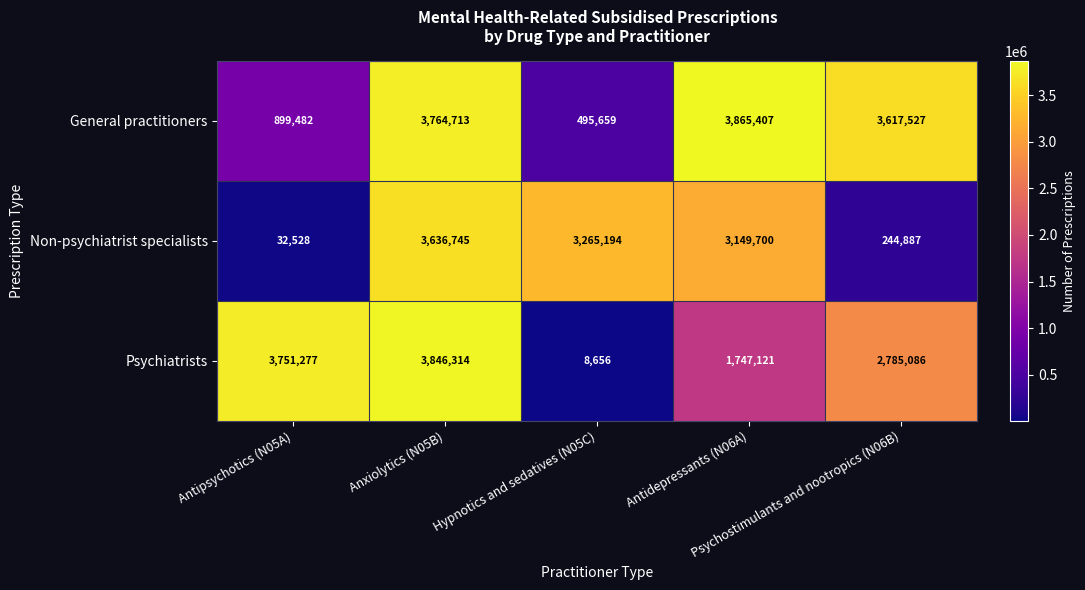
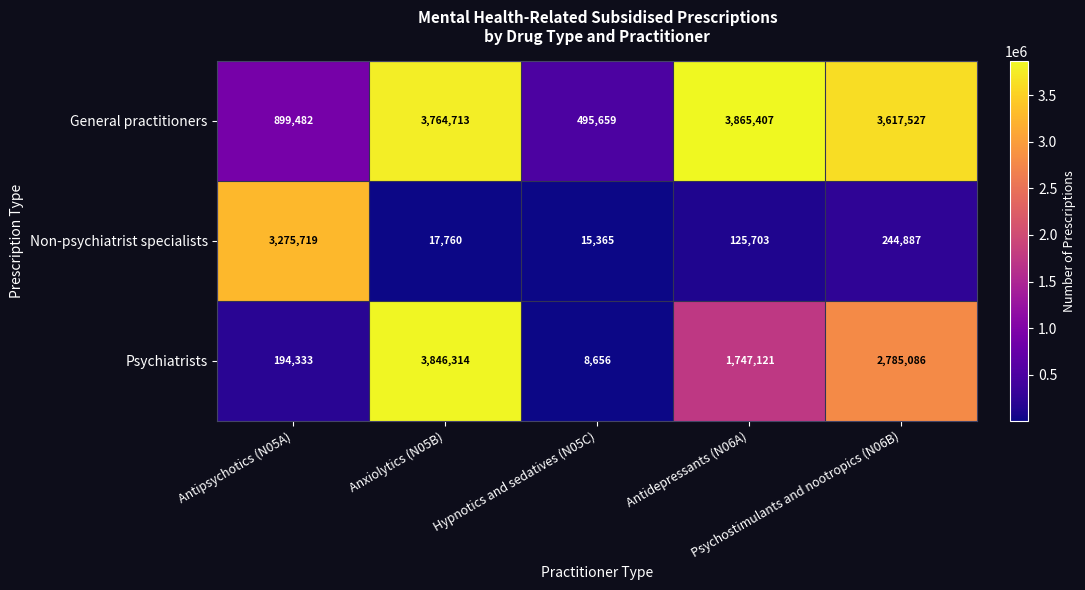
Non-psychiatrist specialists, Antipsychotics (N05A): 32,528 -> 3,275,719
Non-psychiatrist specialists, Anxiolytics (N05B): 3,636,745 -> 17,760
Non-psychiatrist specialists, Hypnotics and sedatives (N05C): 3,265,194 -> 15,365
Non-psychiatrist specialists, Antidepressants (N06A): 3,149,700 -> 125,703
Psychiatrists, Antipsychotics (N05A): 3,751,277 -> 194,333
